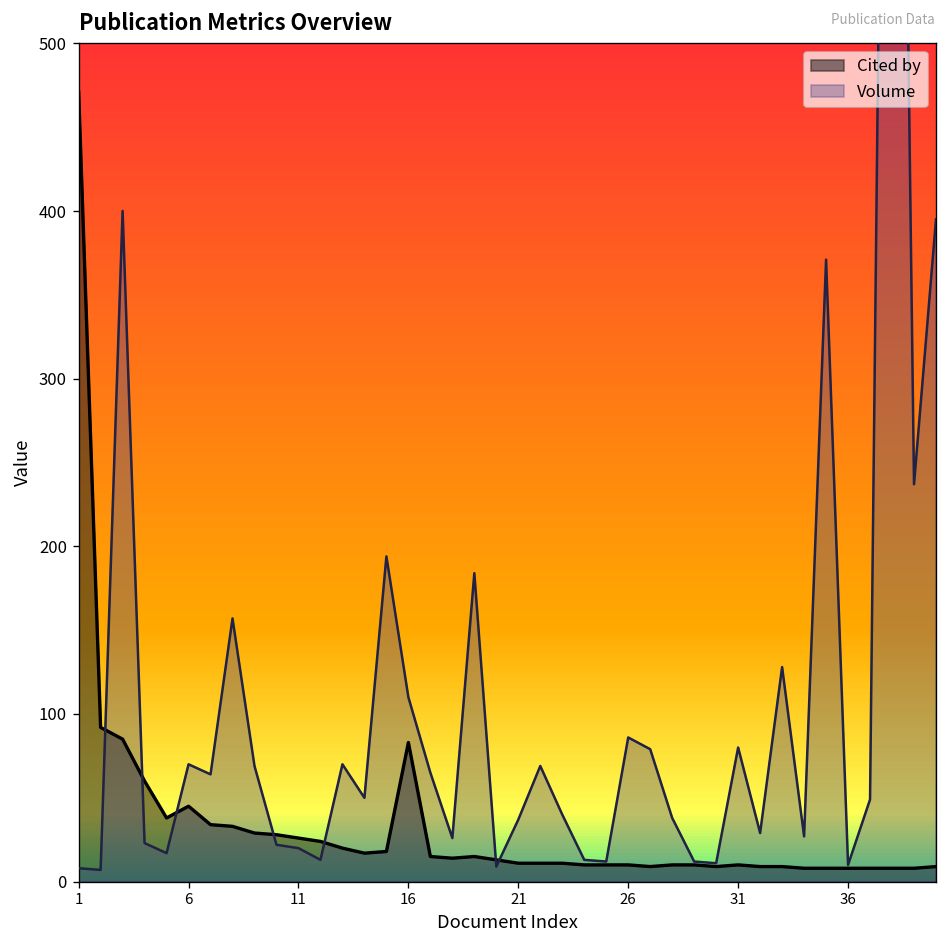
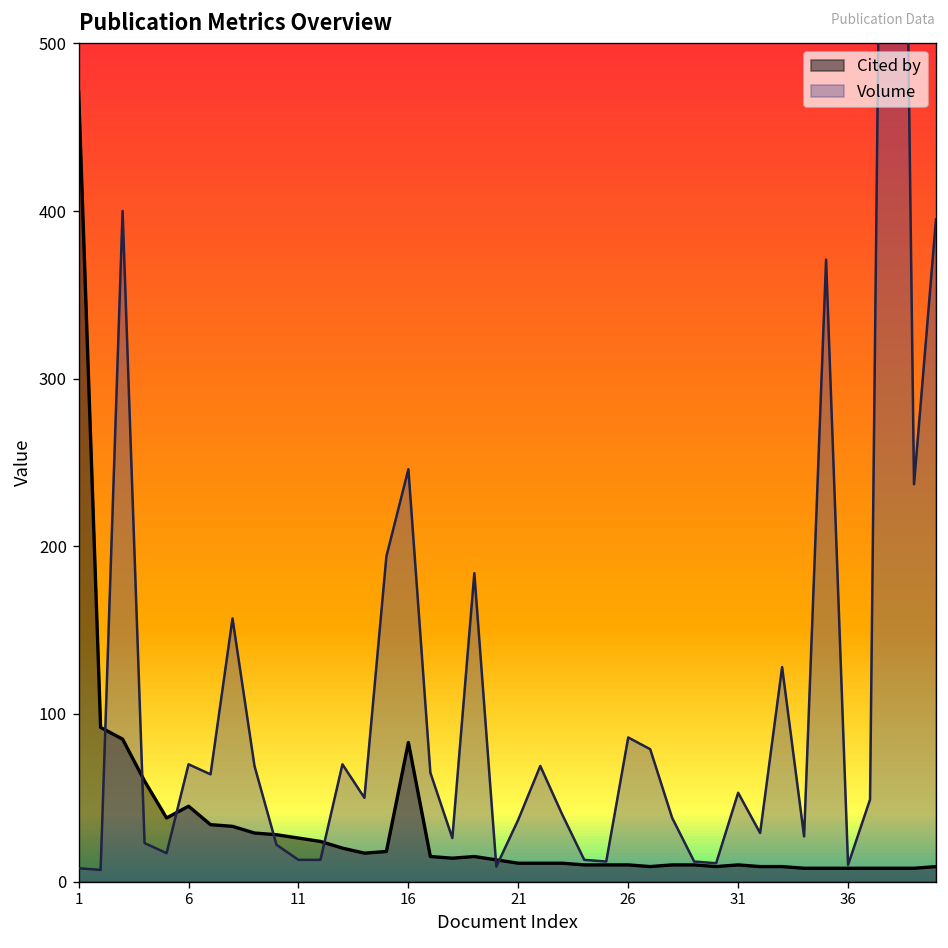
Volume, 11: 20 -> 13
Volume, 16: 110 -> 246
Volume, 31: 80 -> 53
